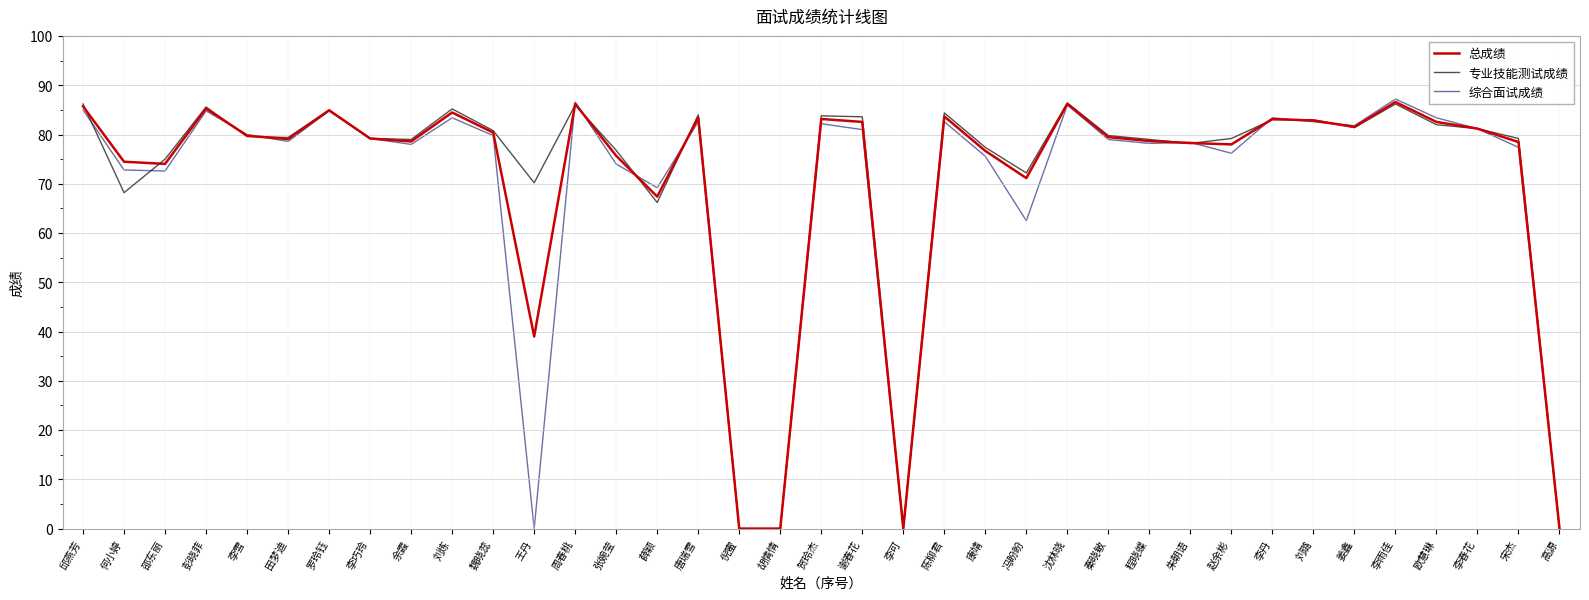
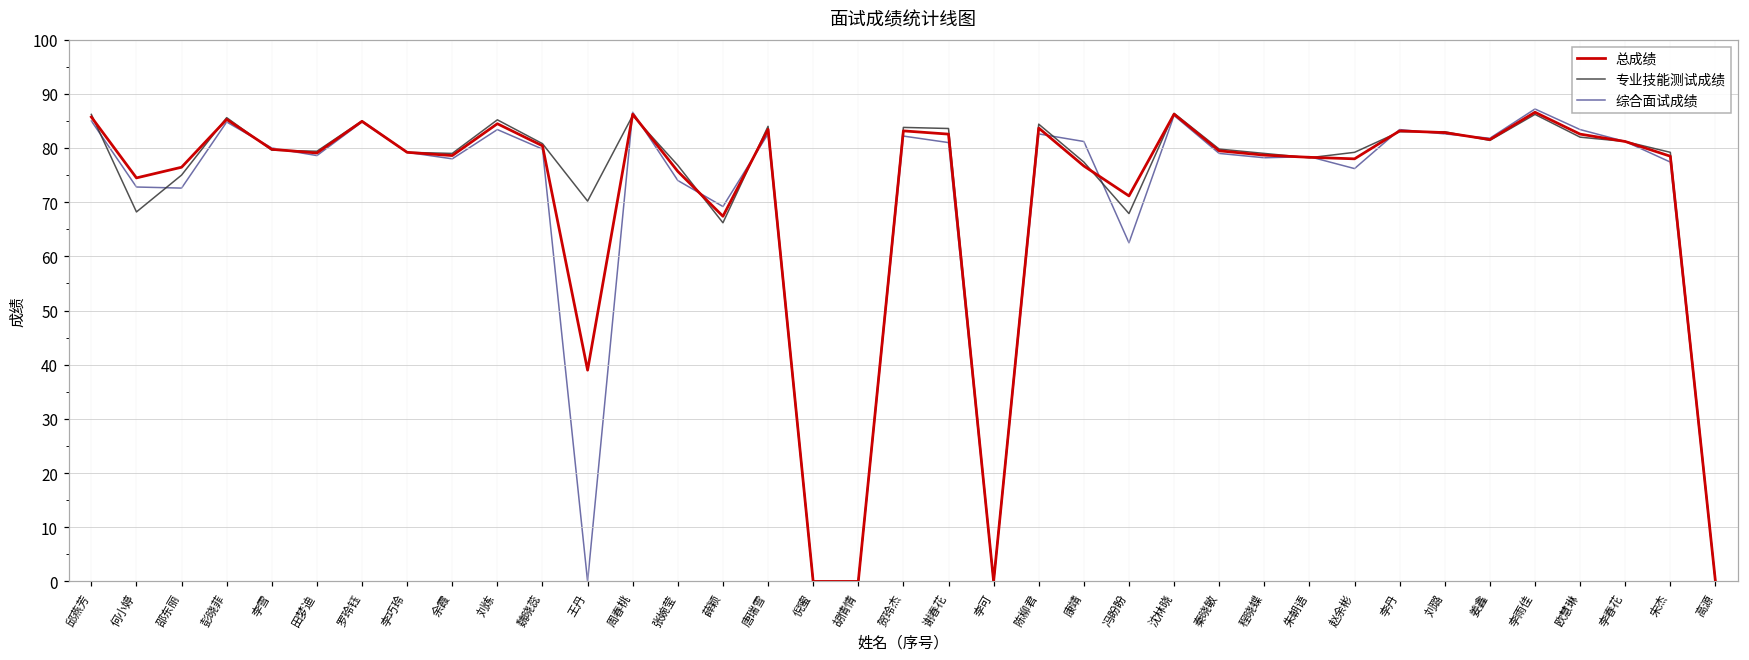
总成绩, 邵东丽: 74 -> 76
综合面试成绩, 康靖: 76 -> 81
专业技能测试成绩, 冯盼盼: 72 -> 68
